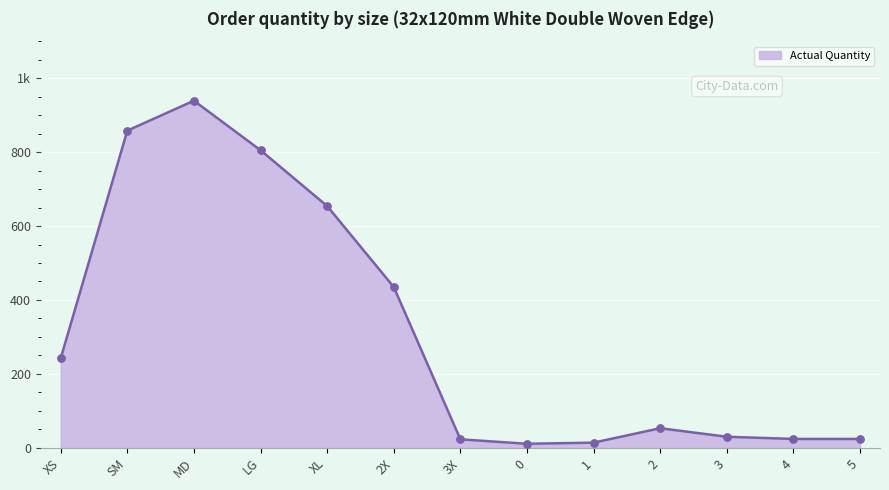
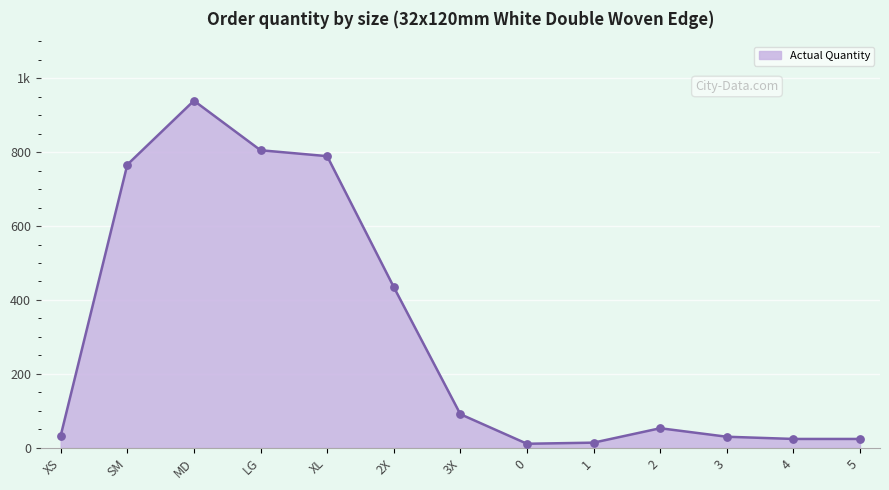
XS: 240 -> 30
SM: 860 -> 770
XL: 650 -> 790
3X: 20 -> 90
